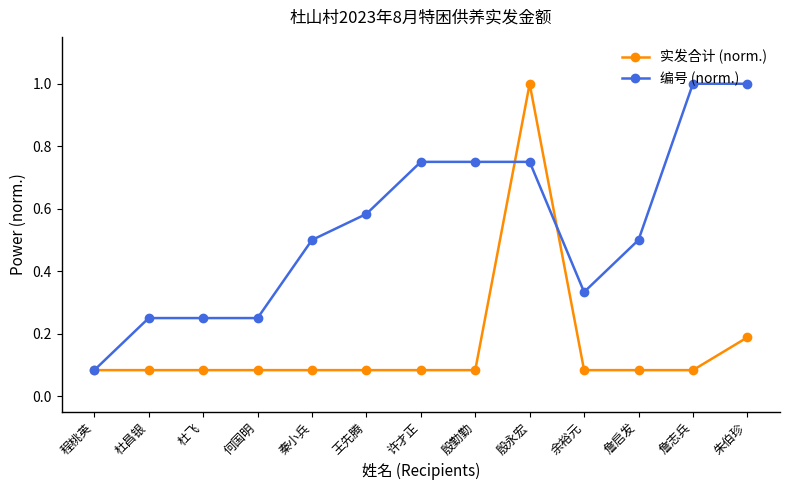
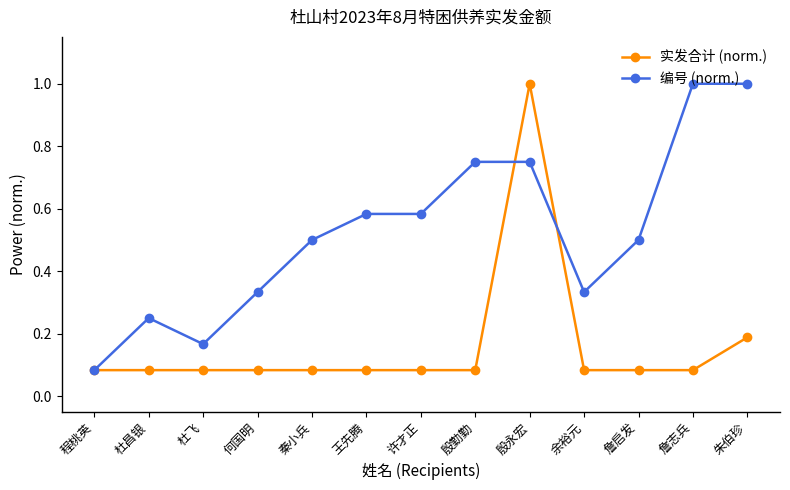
编号 (norm.), 杜飞: 0.25 -> 0.17
编号 (norm.), 何国明: 0.25 -> 0.33
编号 (norm.), 许才正: 0.75 -> 0.58
